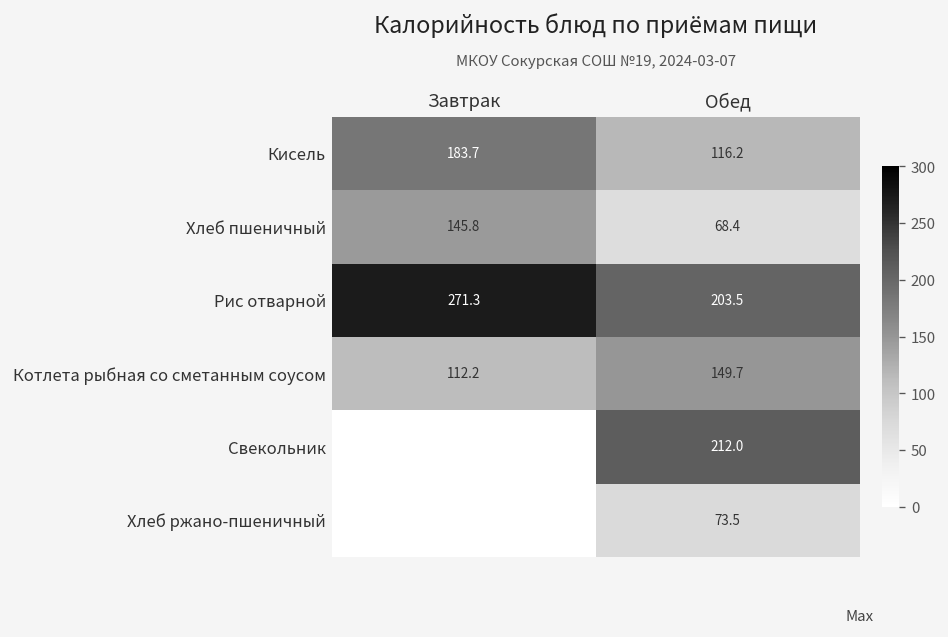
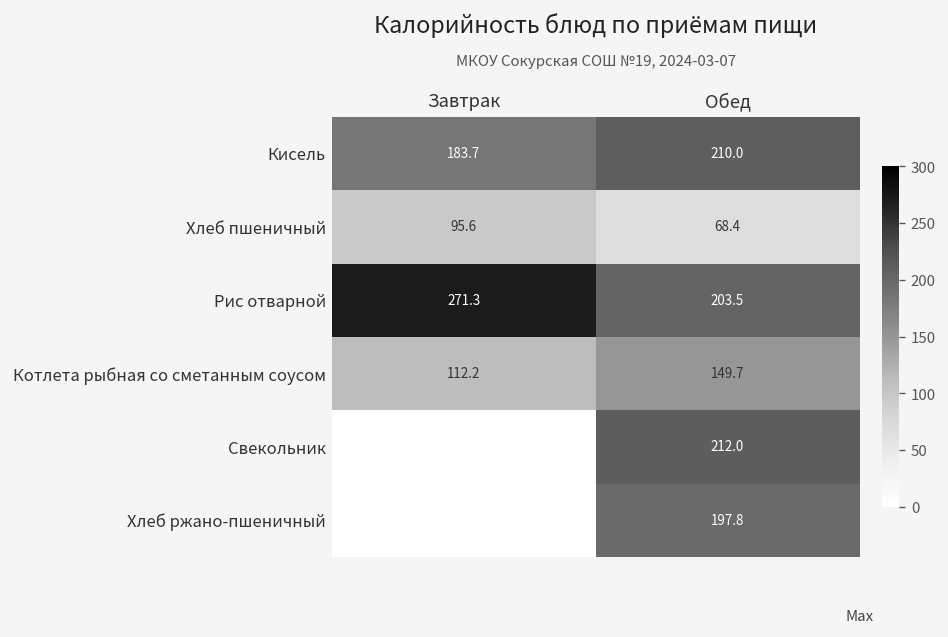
Кисель, Обед: 116.2 -> 210.0
Хлеб пшеничный, Завтрак: 145.8 -> 95.6
Хлеб ржано-пшеничный, Обед: 73.5 -> 197.8
